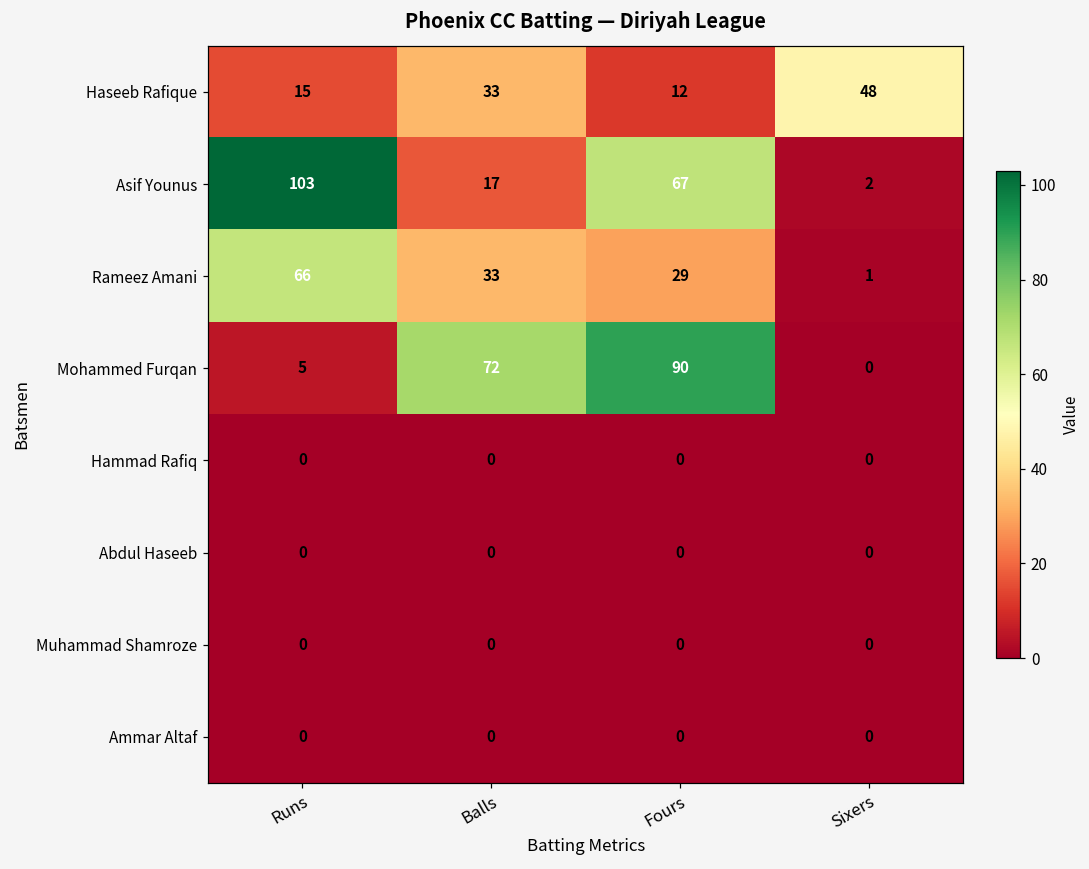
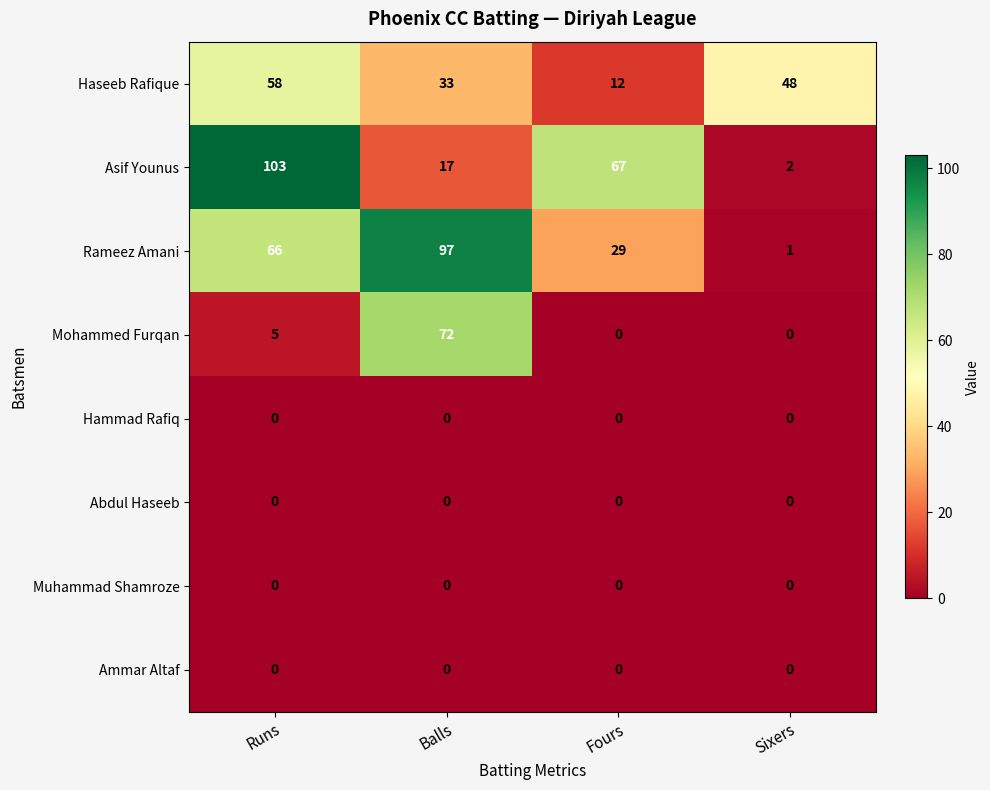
Haseeb Rafique, Runs: 15 -> 58
Rameez Amani, Balls: 33 -> 97
Mohammed Furqan, Fours: 90 -> 0
